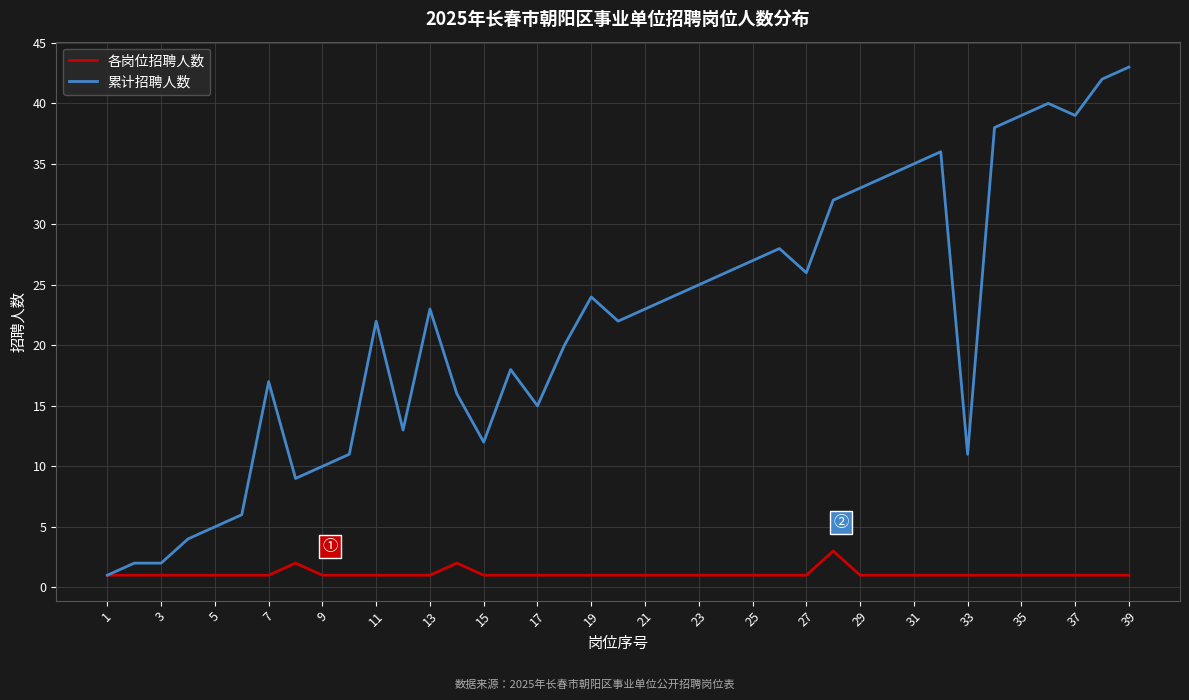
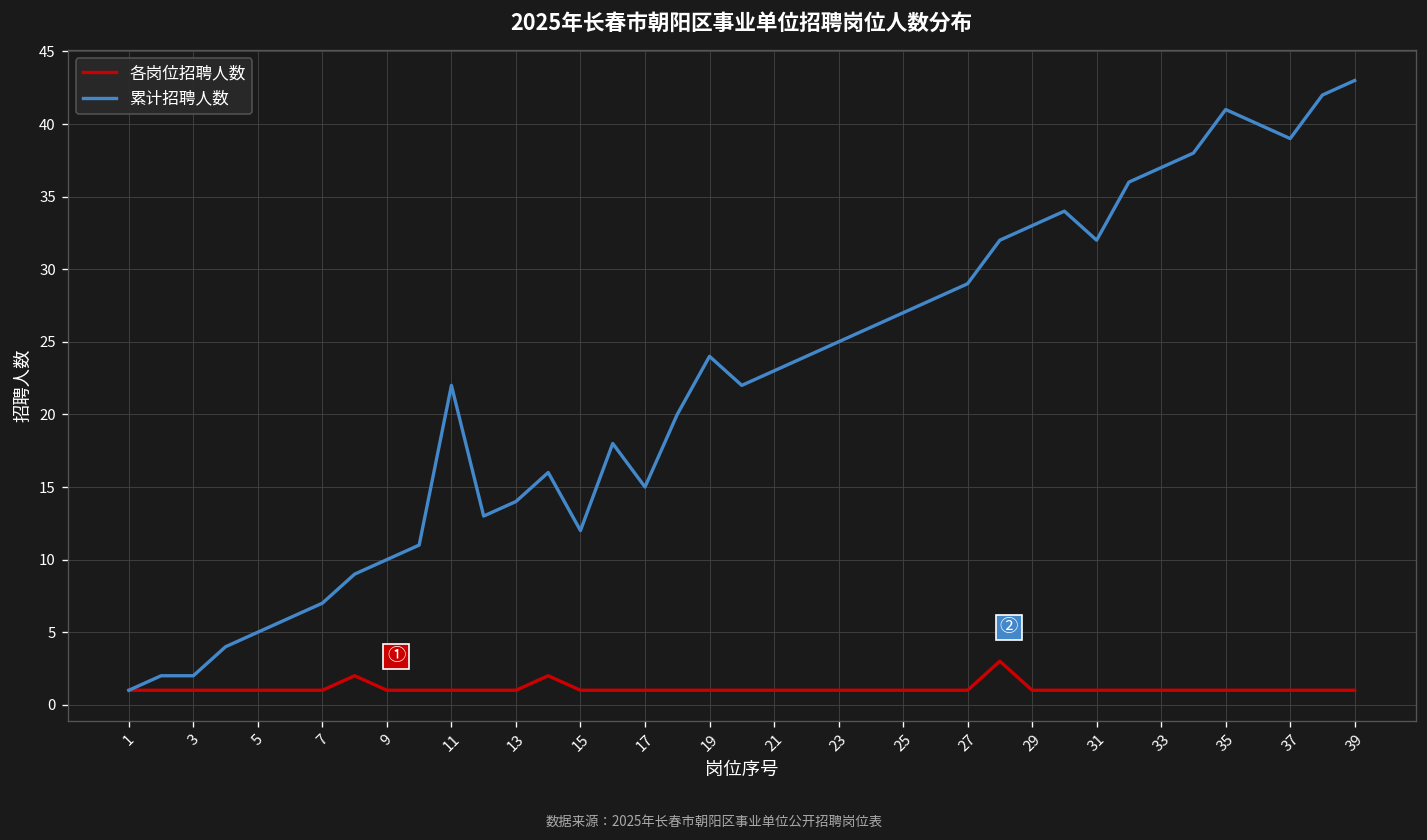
累计招聘人数, 7: 17 -> 7
累计招聘人数, 13: 23 -> 14
累计招聘人数, 27: 26 -> 29
累计招聘人数, 31: 35 -> 32
累计招聘人数, 33: 11 -> 37
累计招聘人数, 35: 39 -> 41
